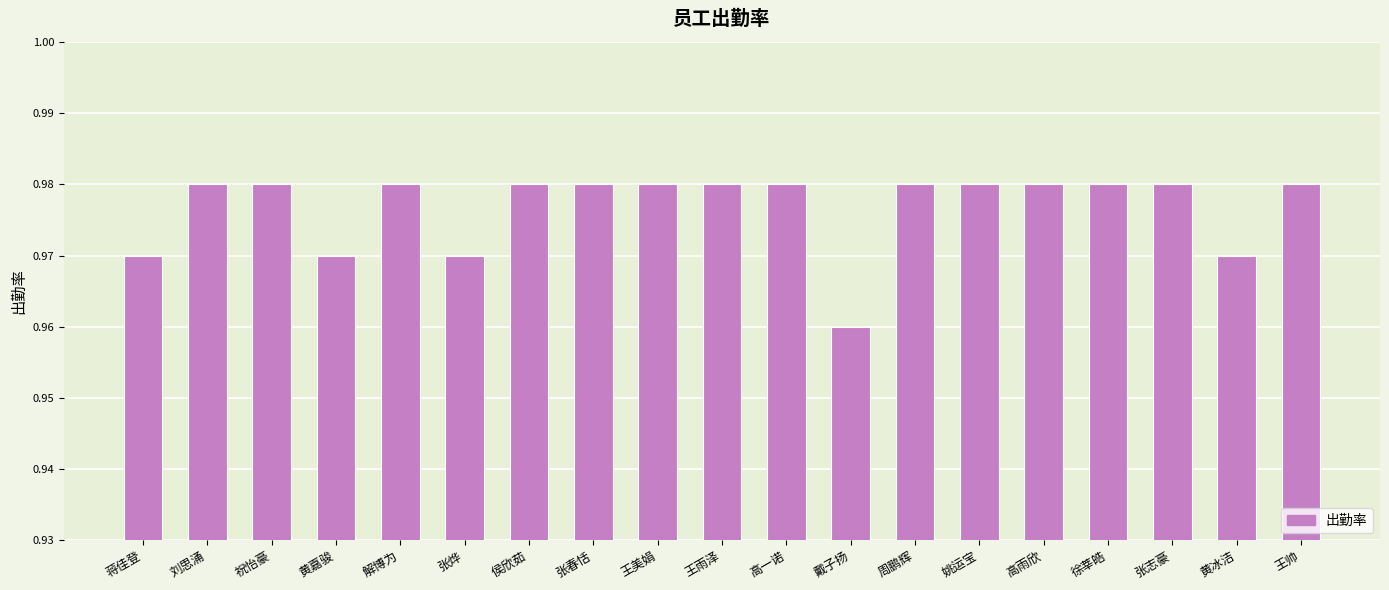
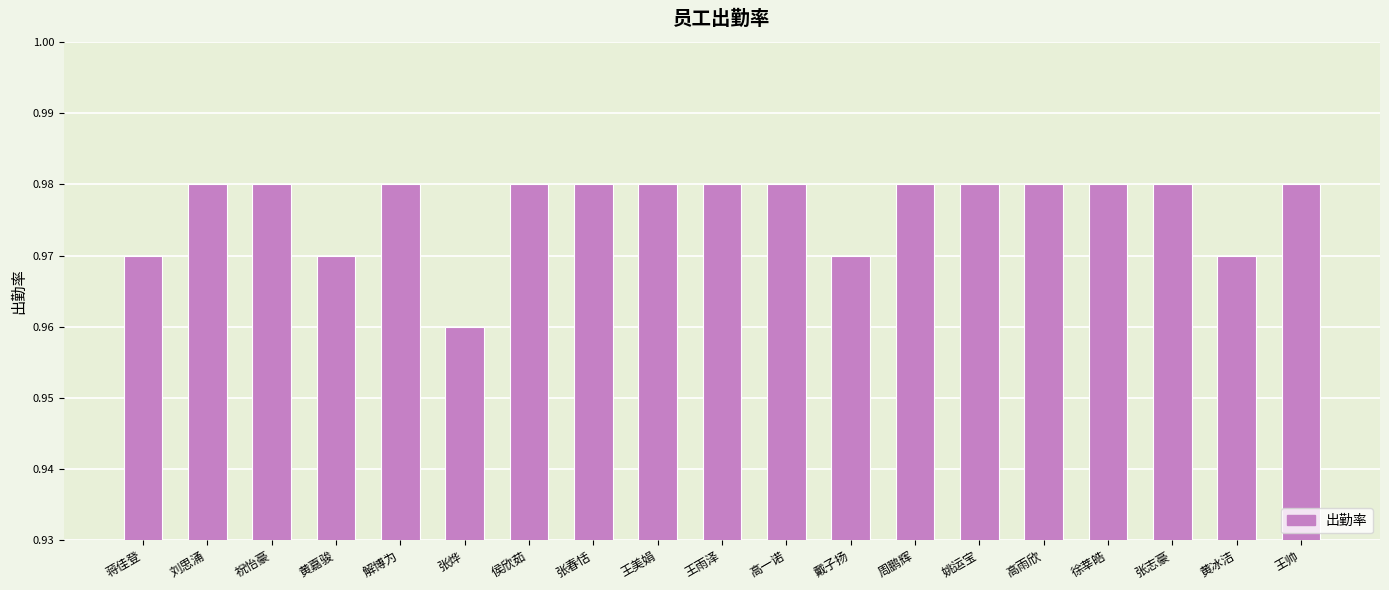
张烨: 0.97 -> 0.96
戴子扬: 0.96 -> 0.97
